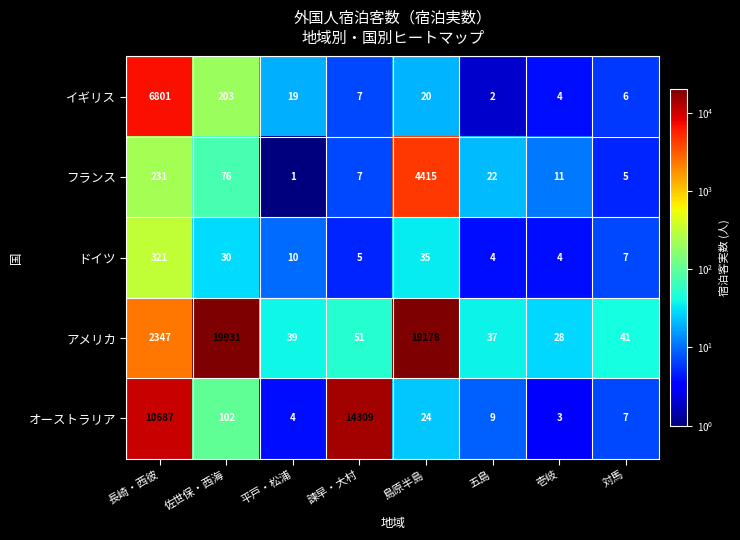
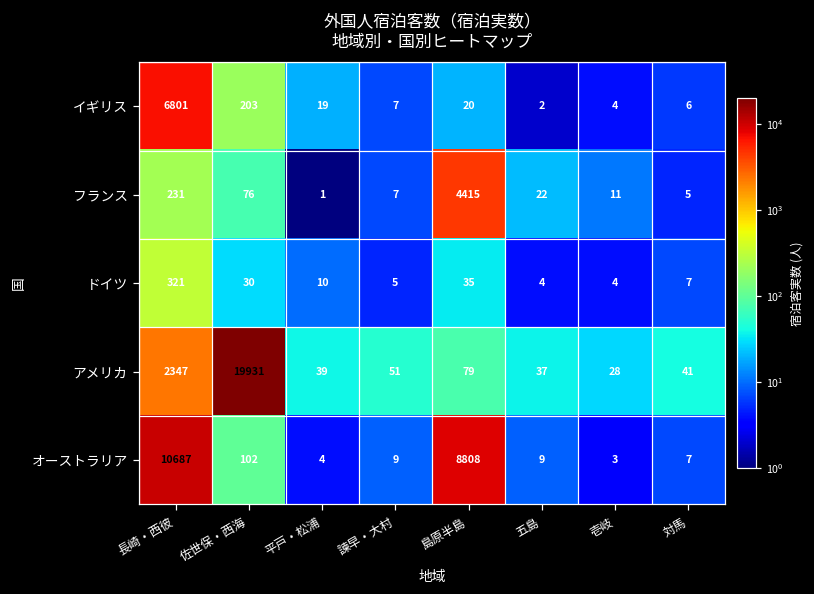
アメリカ, 島原半島: 19178 -> 79
オーストラリア, 諫早・大村: 14309 -> 9
オーストラリア, 島原半島: 24 -> 8808
